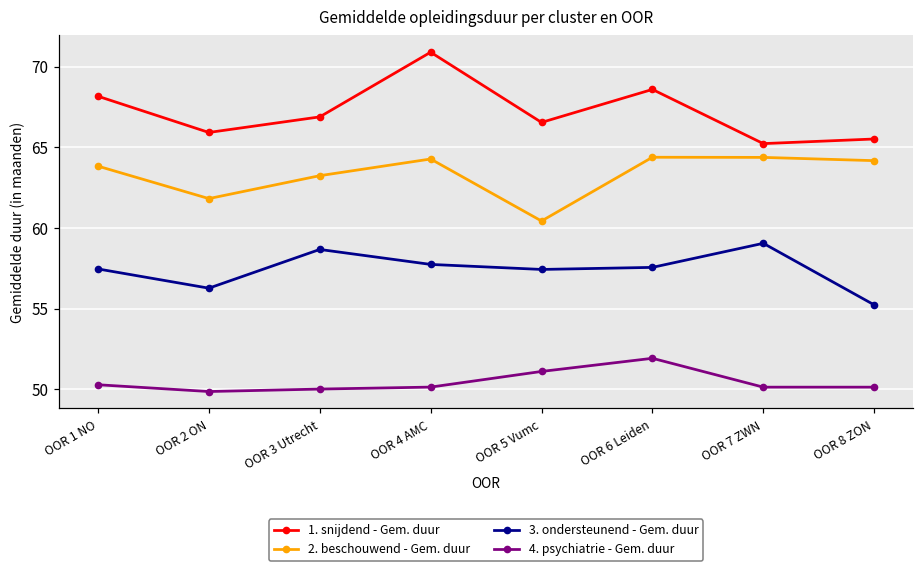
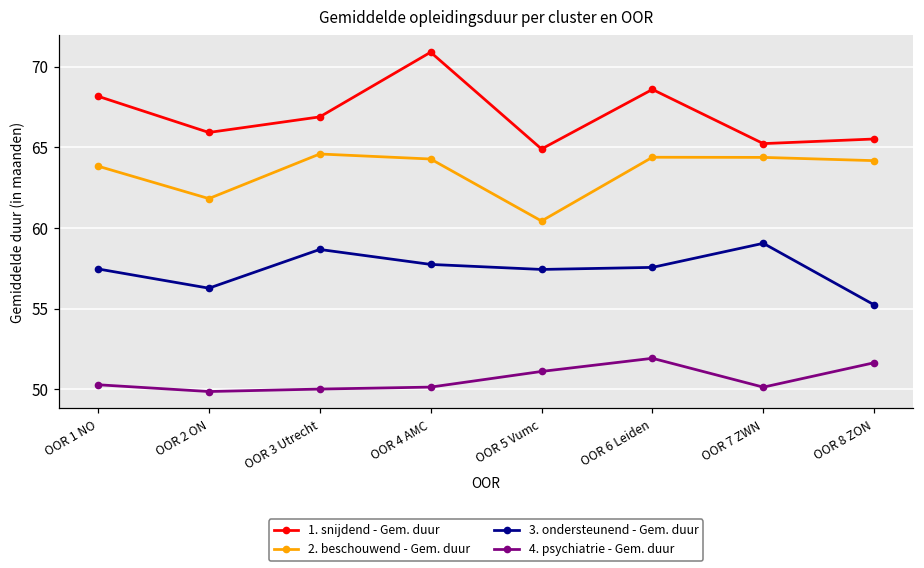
2. beschouwend - Gem. duur, OOR 3 Utrecht: 63.3 -> 64.6
1. snijdend - Gem. duur, OOR 5 Vumc: 66.6 -> 64.9
4. psychiatrie - Gem. duur, OOR 8 ZON: 50.1 -> 51.7
